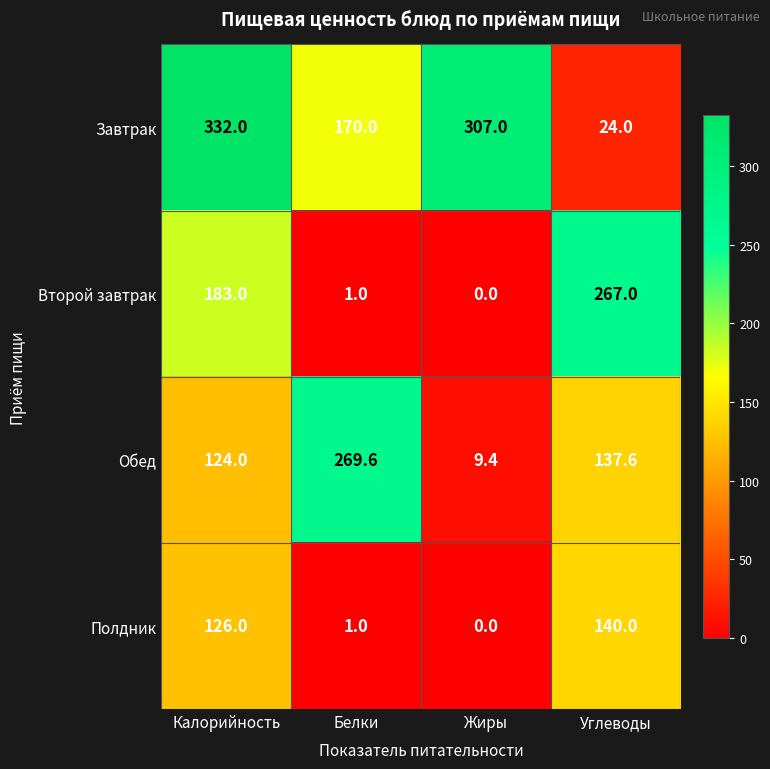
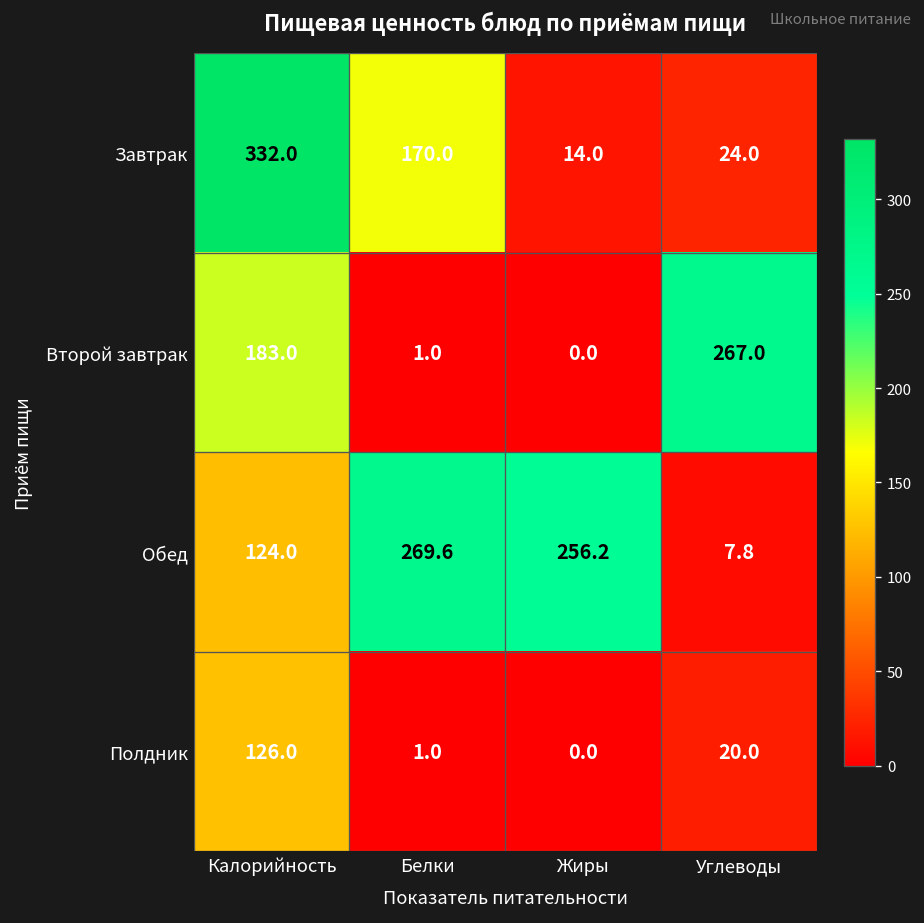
Завтрак, Жиры: 307.0 -> 14.0
Обед, Жиры: 9.4 -> 256.2
Обед, Углеводы: 137.6 -> 7.8
Полдник, Углеводы: 140.0 -> 20.0
